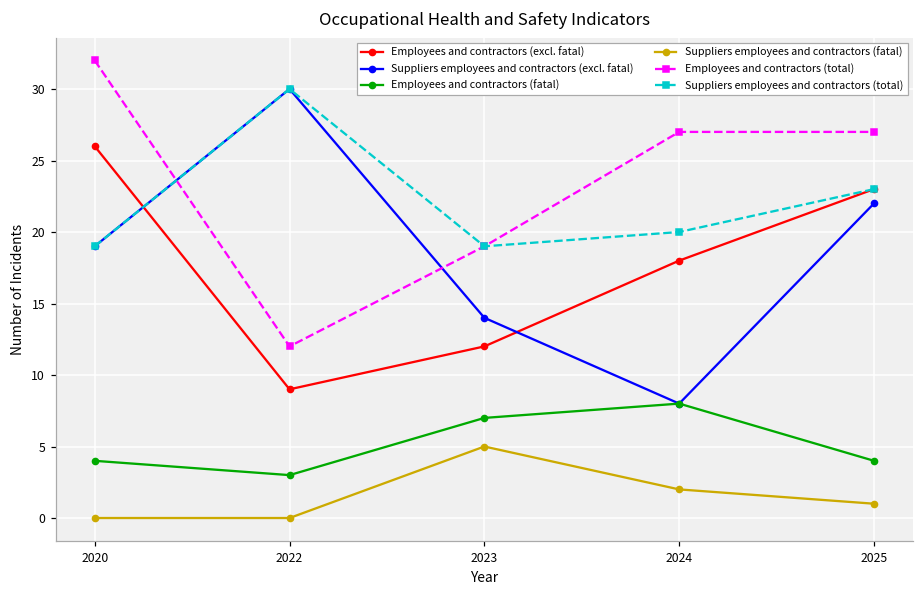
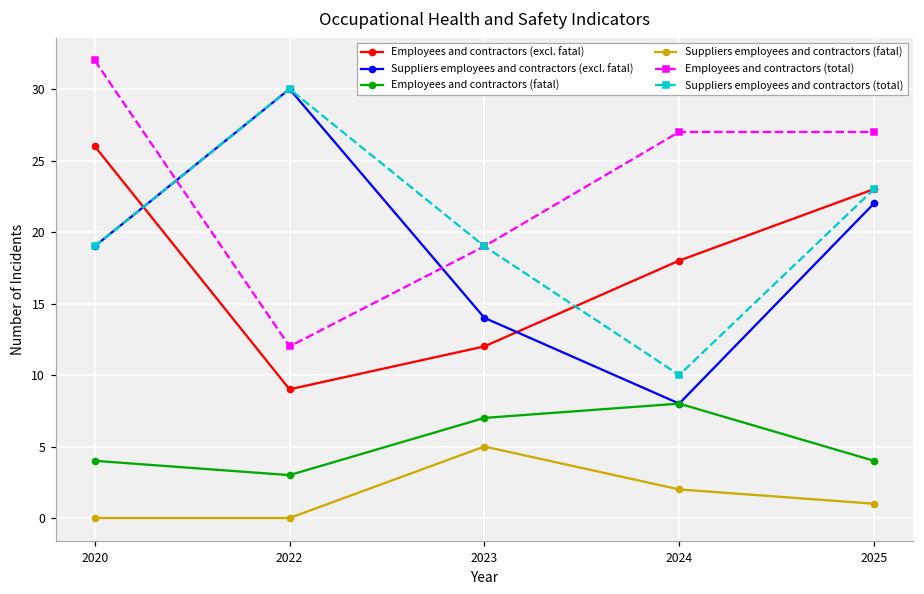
Suppliers employees and contractors (total), 2024: 20 -> 10
